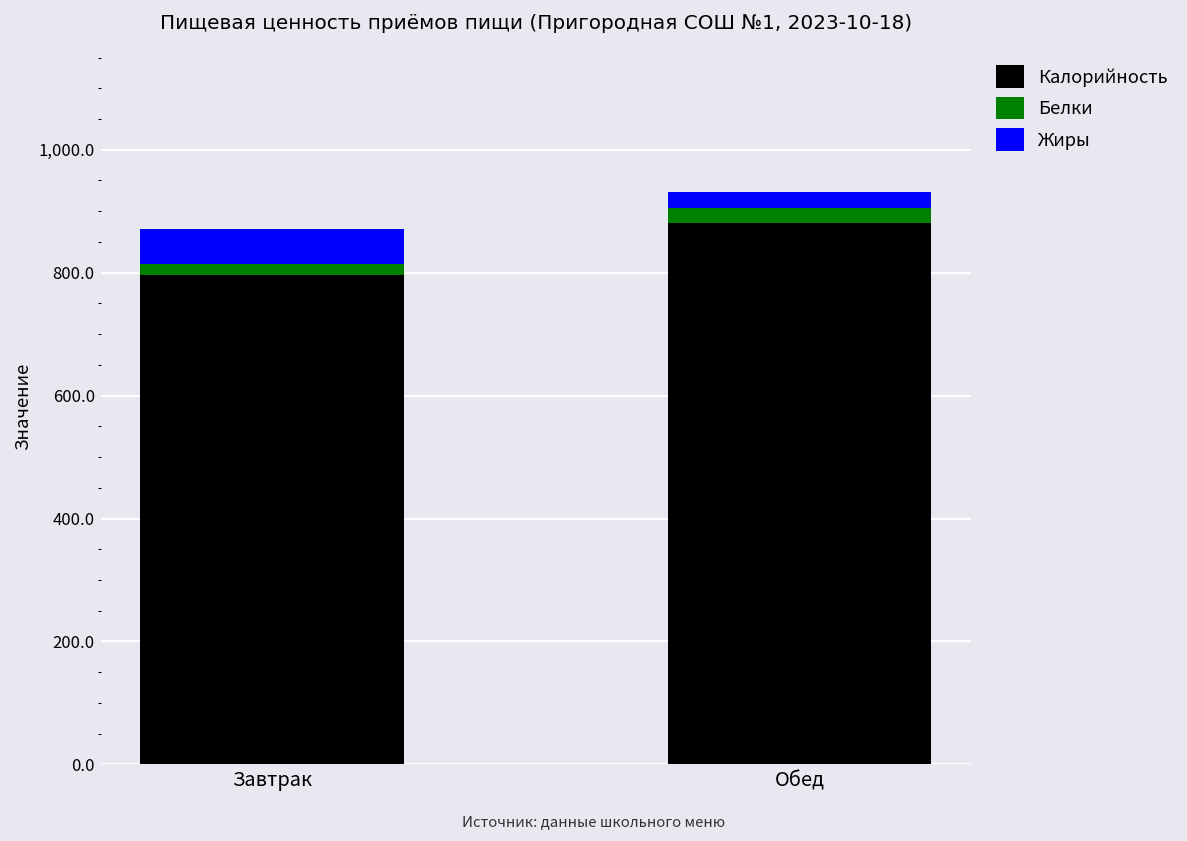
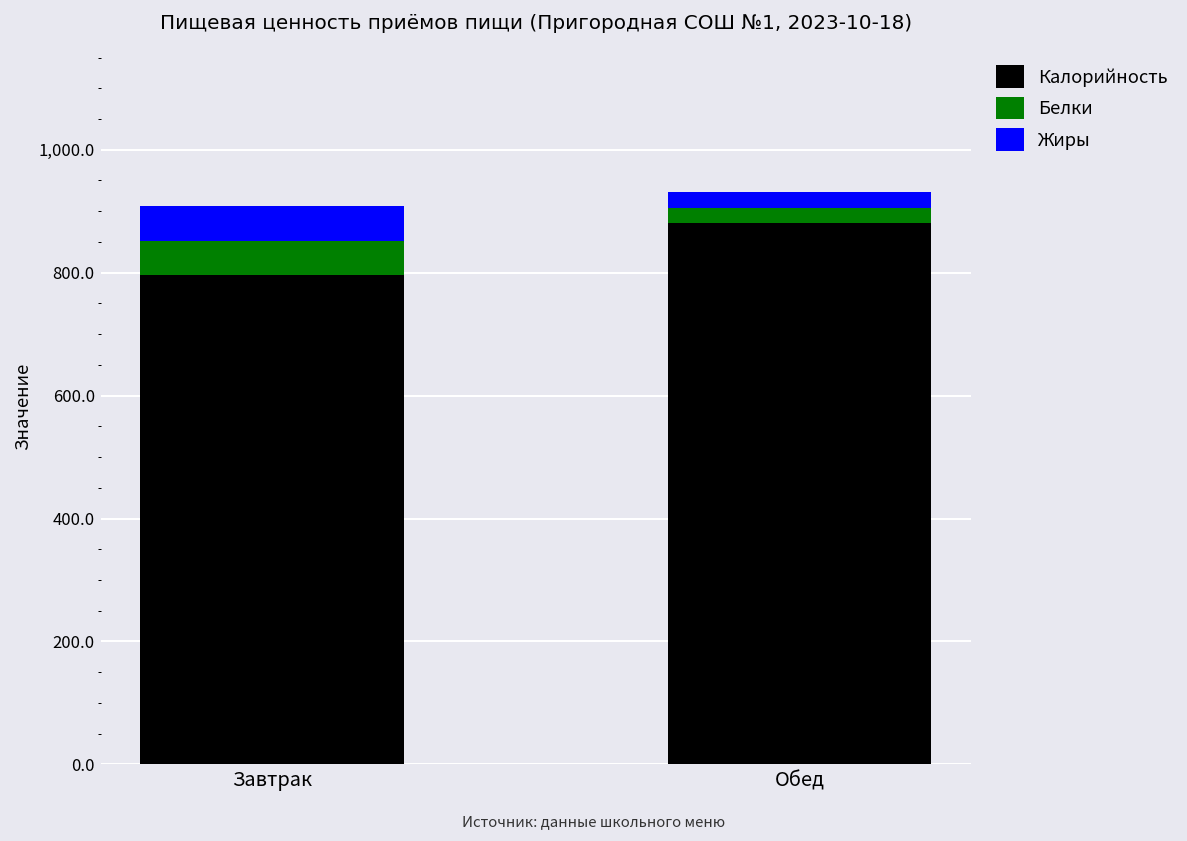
Белки, Завтрак: 20 -> 60
